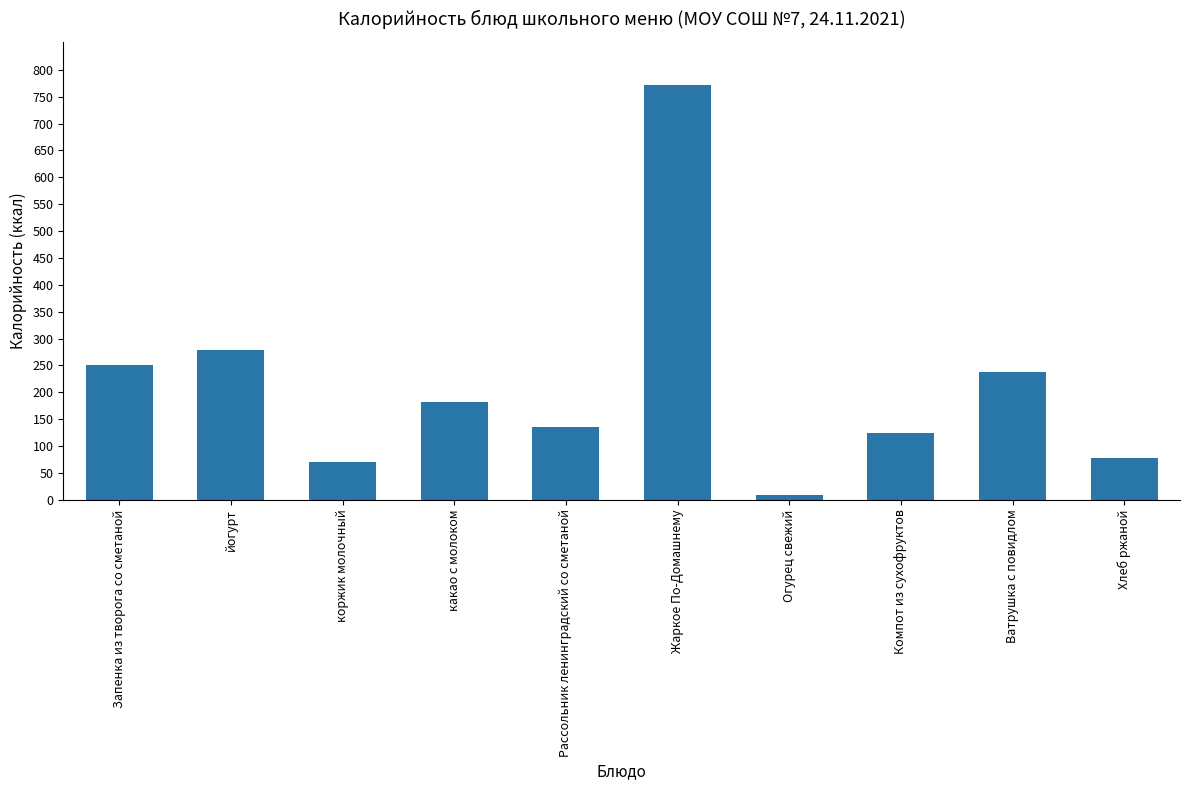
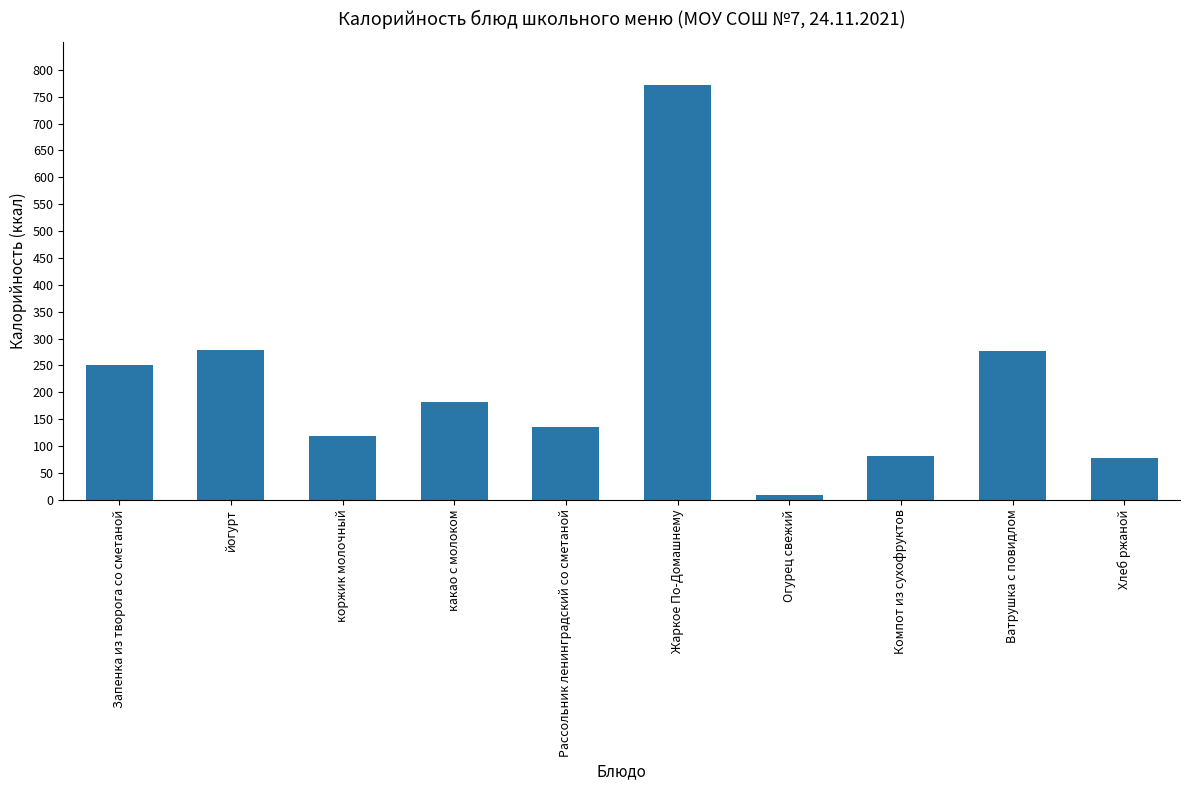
коржик молочный: 70 -> 120
Компот из сухофруктов: 120 -> 80
Ватрушка с повидлом: 240 -> 280
